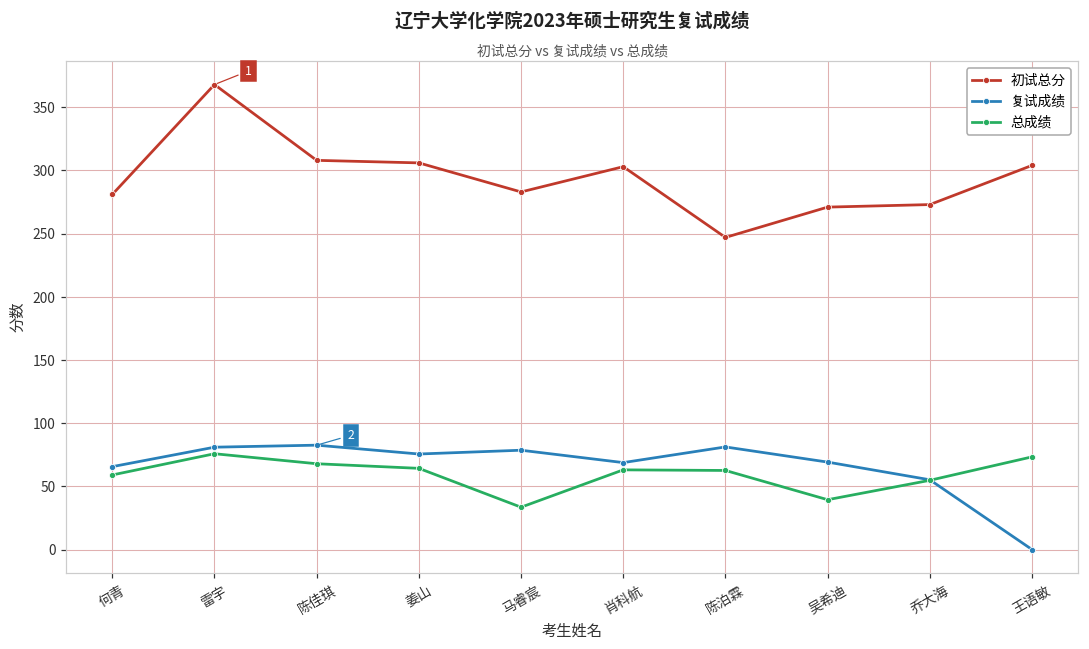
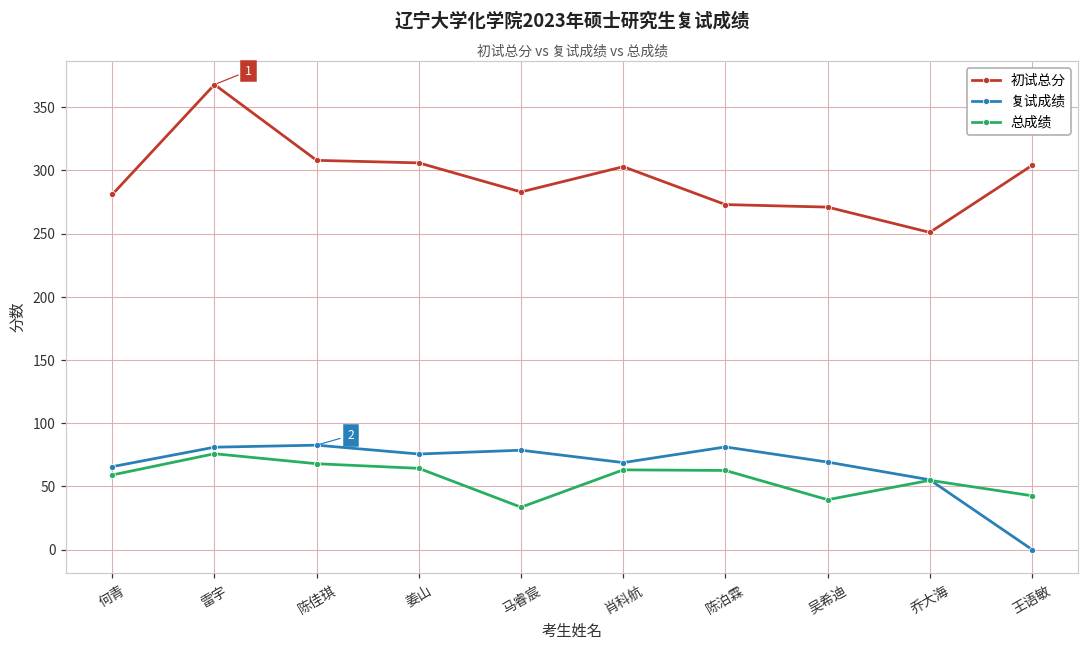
初试总分, 陈泊霖: 247 -> 273
初试总分, 乔大海: 273 -> 251
总成绩, 王语敏: 73 -> 43
